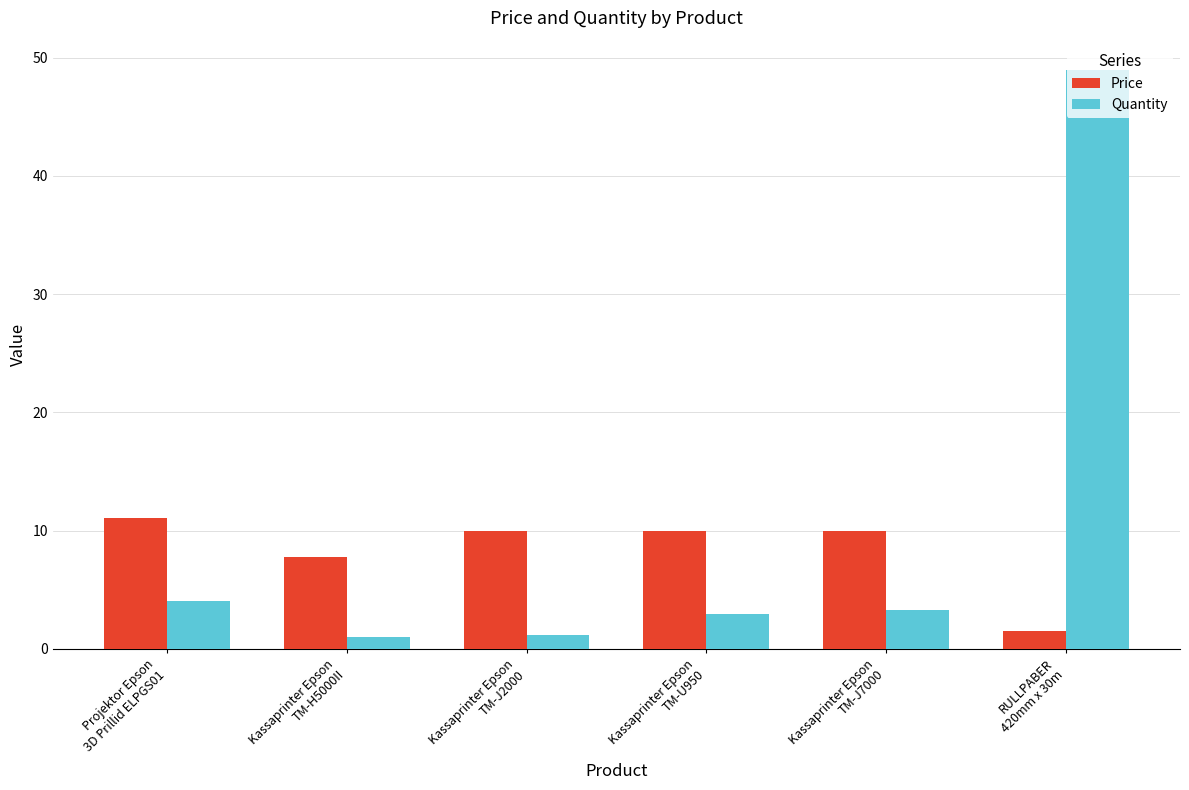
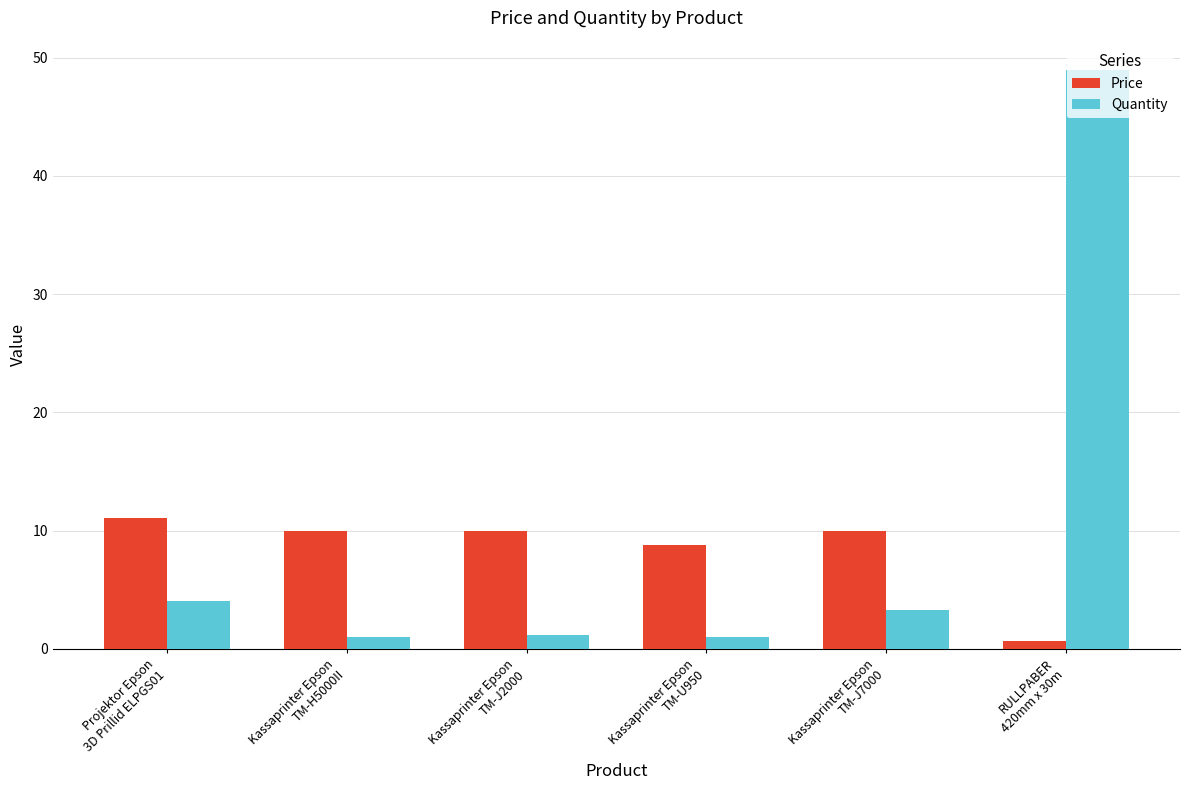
Price, Kassaprinter Epson TM-H5000II: 7.8 -> 10.0
Price, Kassaprinter Epson TM-U950: 10.0 -> 8.8
Quantity, Kassaprinter Epson TM-U950: 2.9 -> 1.0
Price, RULLPABER 420mm x 30m: 1.5 -> 0.6
